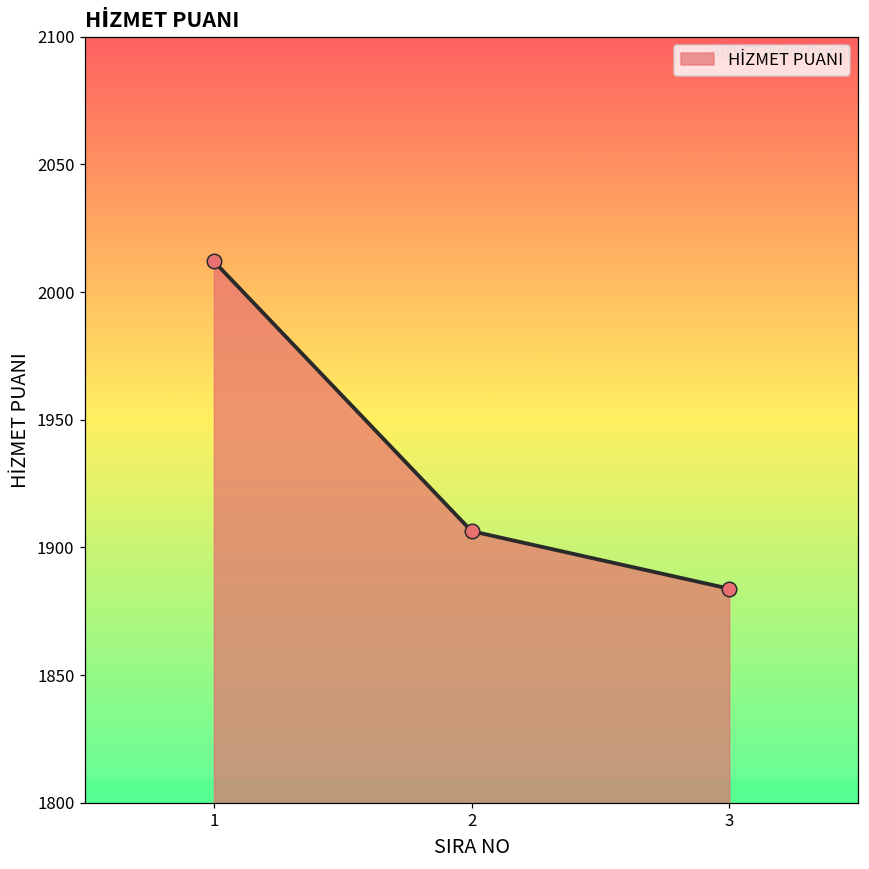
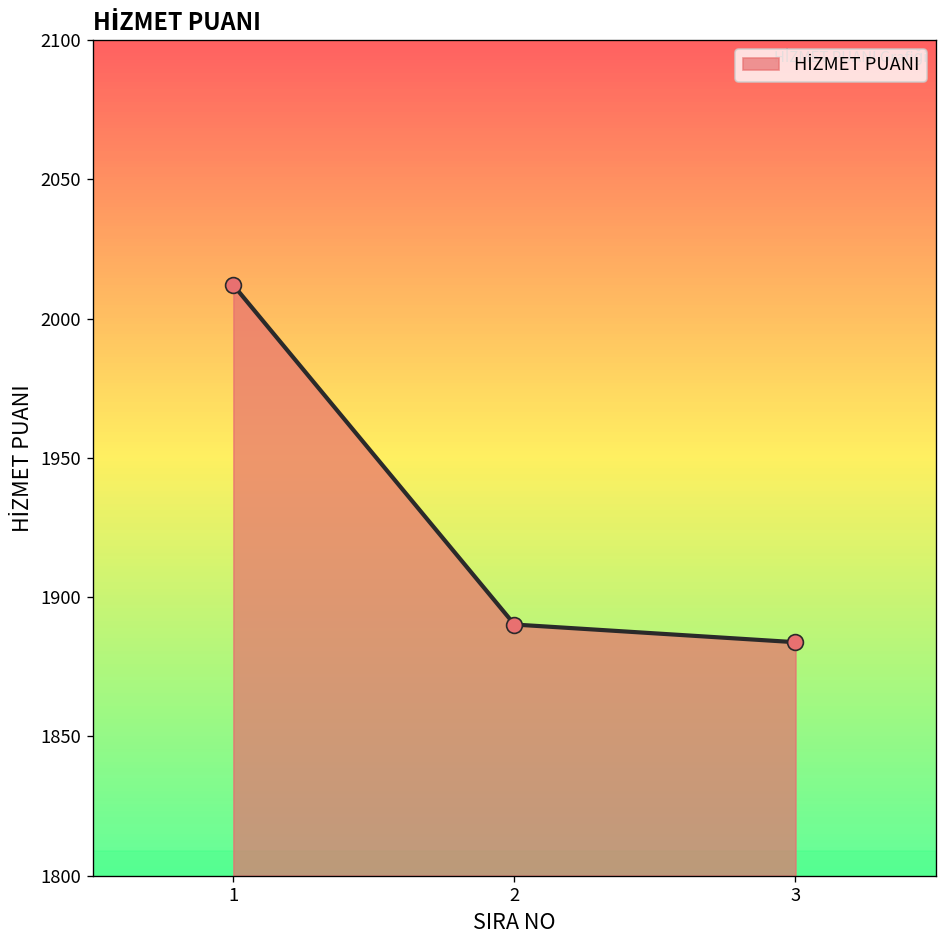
2: 1906 -> 1890
